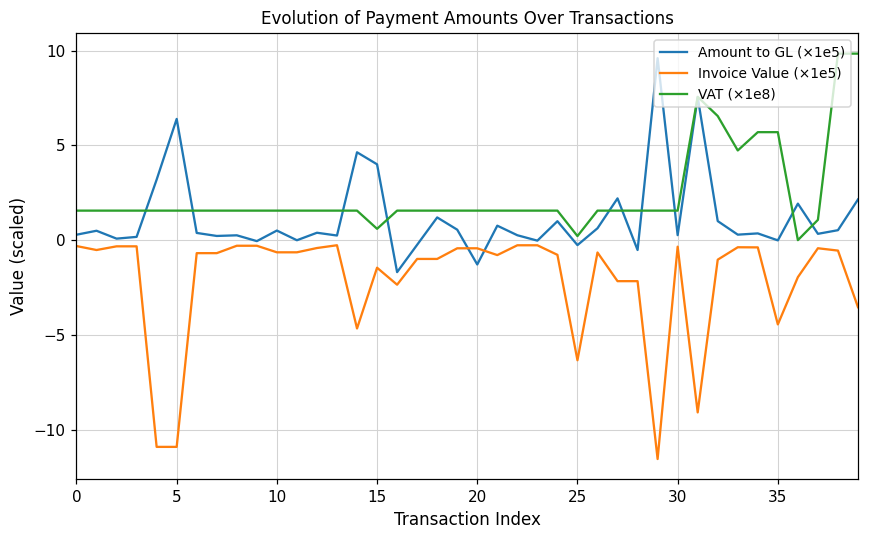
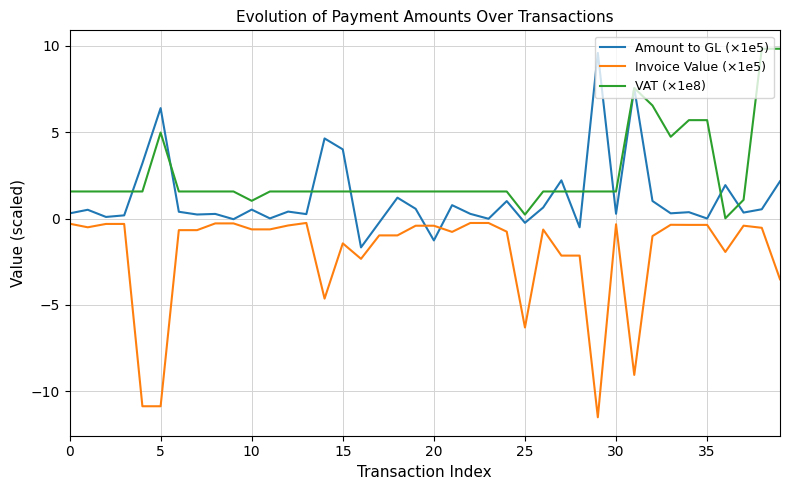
VAT (×1e8), 5: 1.6 -> 5.0
VAT (×1e8), 10: 1.6 -> 1.0
VAT (×1e8), 15: 0.6 -> 1.6
Invoice Value (×1e5), 35: -4.4 -> -0.4
